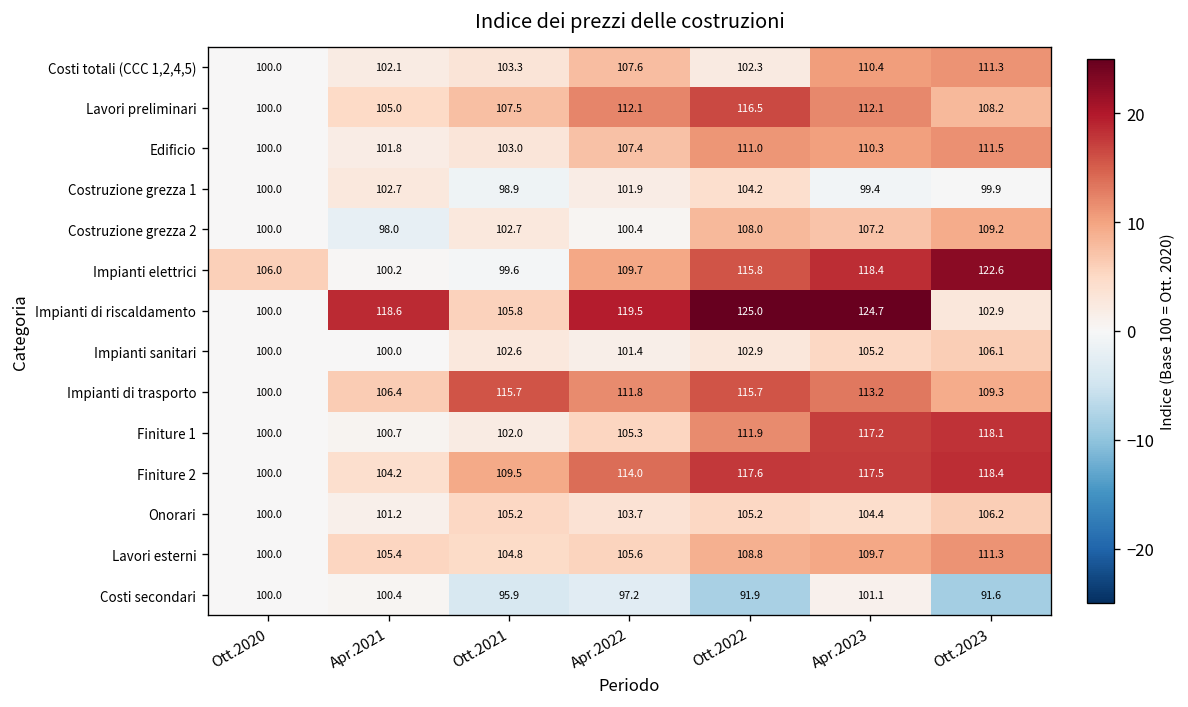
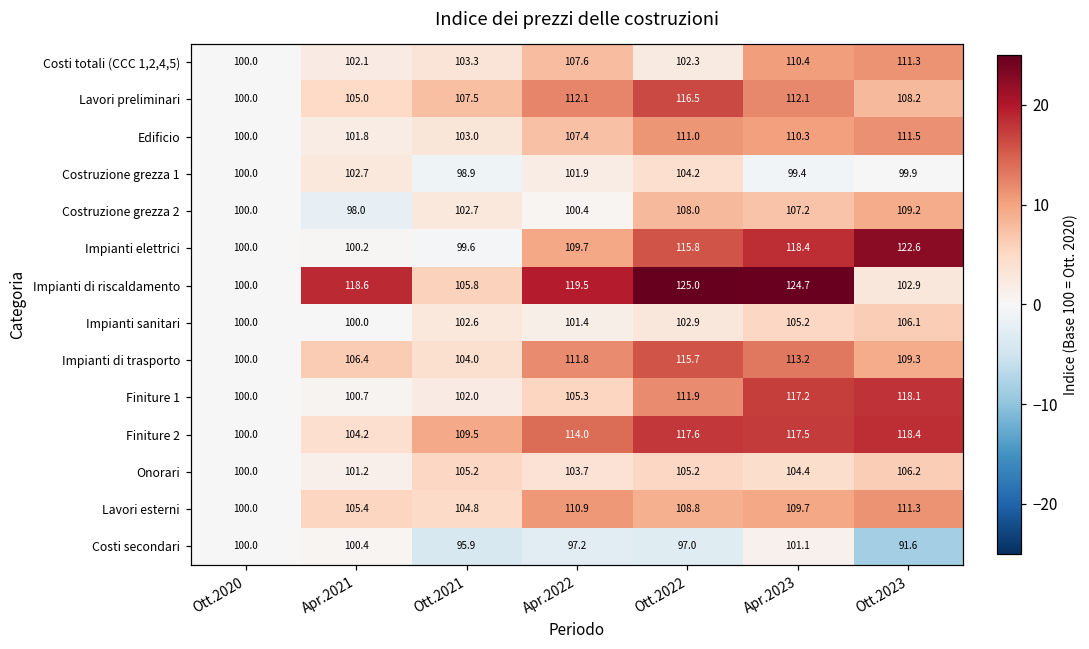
Impianti elettrici, Ott.2020: 106.0 -> 100.0
Impianti di trasporto, Ott.2021: 115.7 -> 104.0
Lavori esterni, Apr.2022: 105.6 -> 110.9
Costi secondari, Ott.2022: 91.9 -> 97.0
